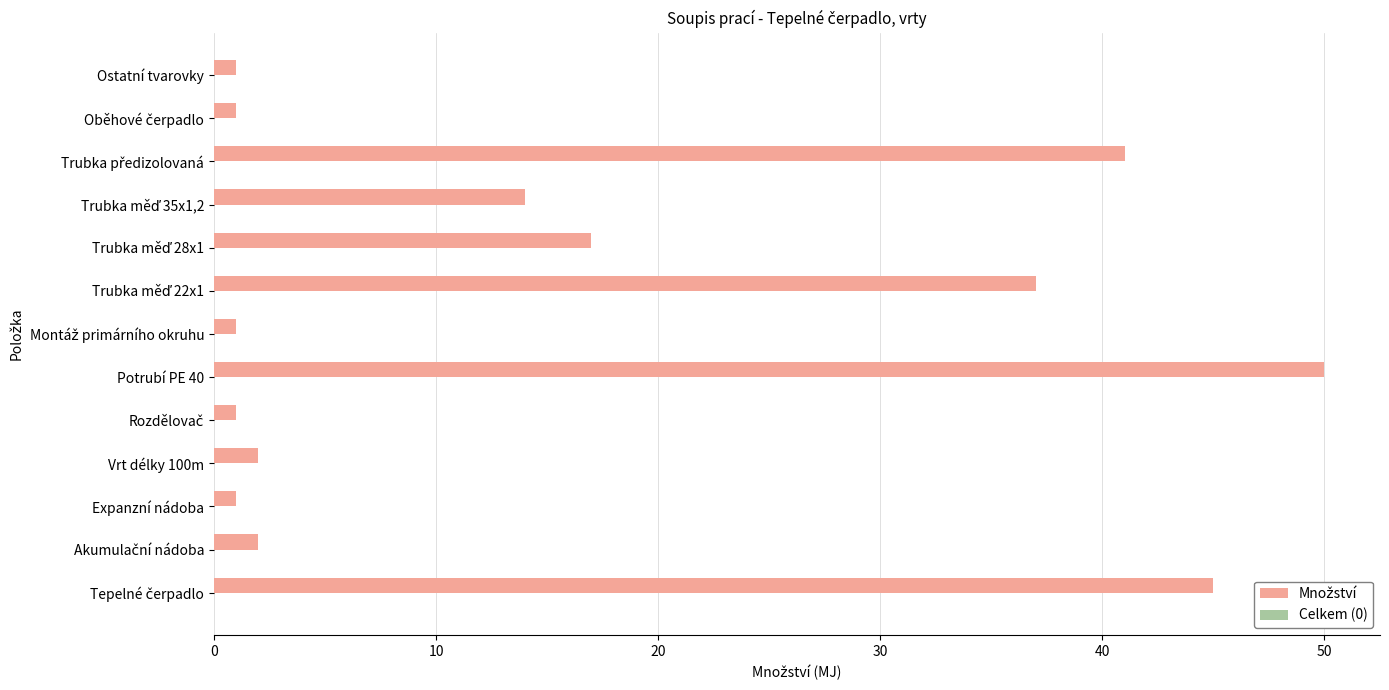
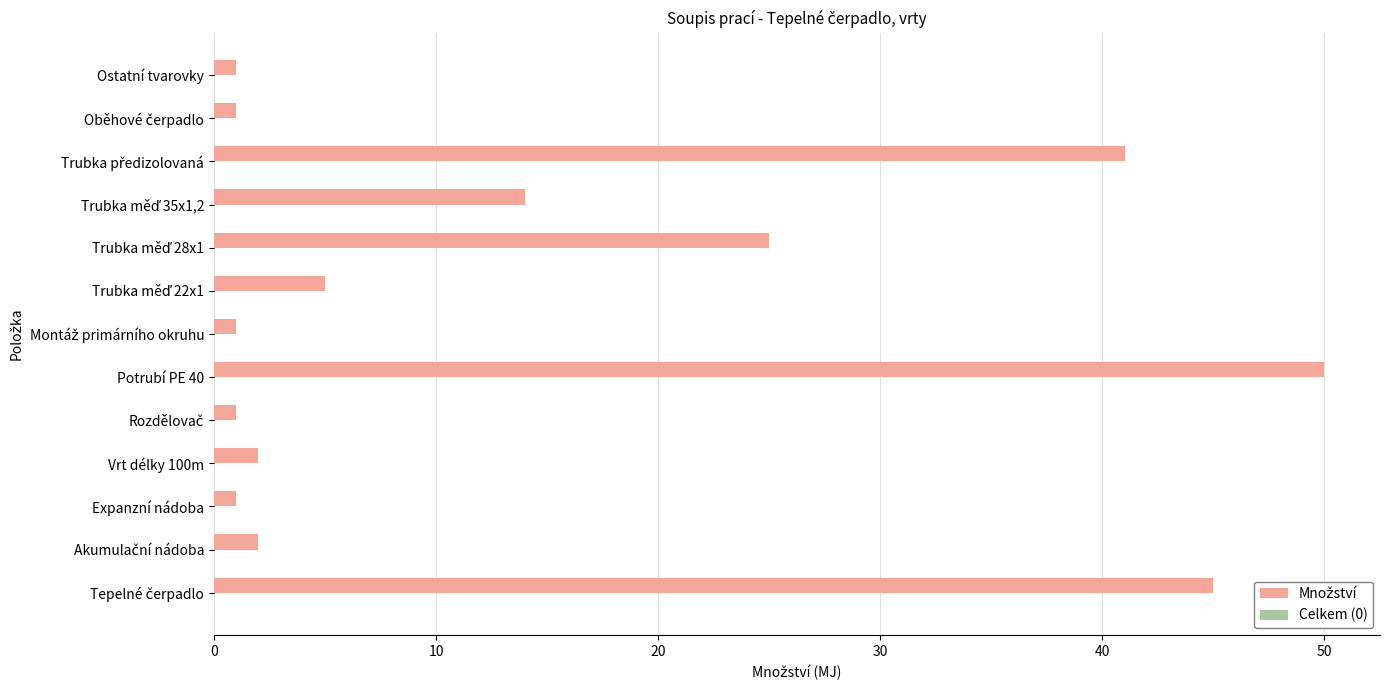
Množství, Trubka měď 28x1: 17 -> 25
Množství, Trubka měď 22x1: 37 -> 5
